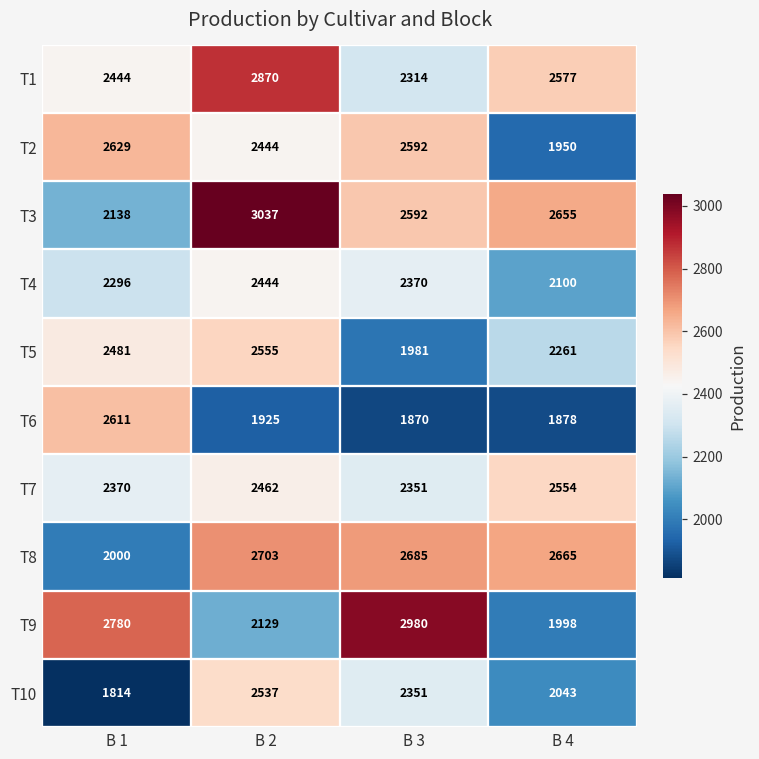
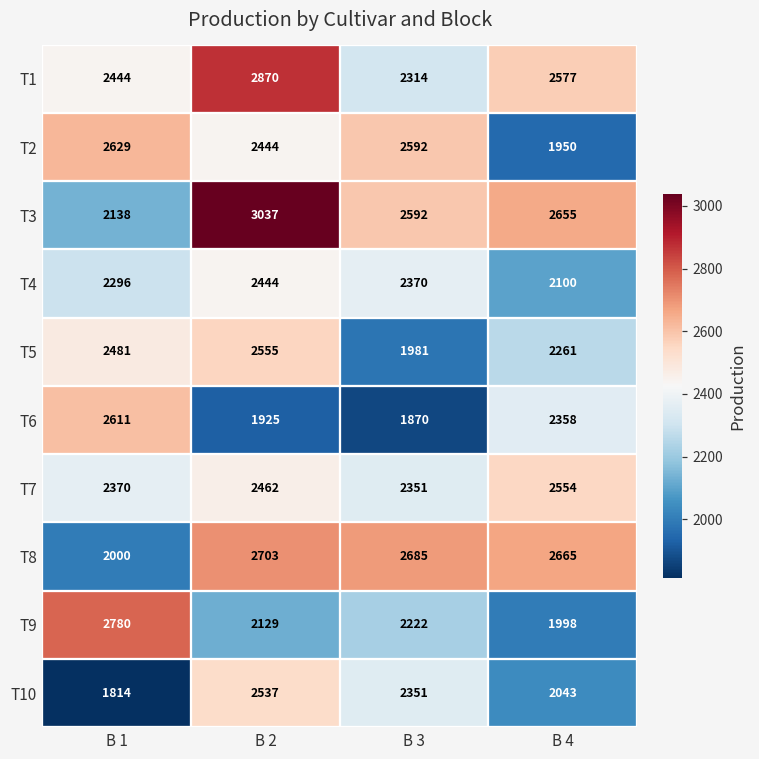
T6, B 4: 1878 -> 2358
T9, B 3: 2980 -> 2222
